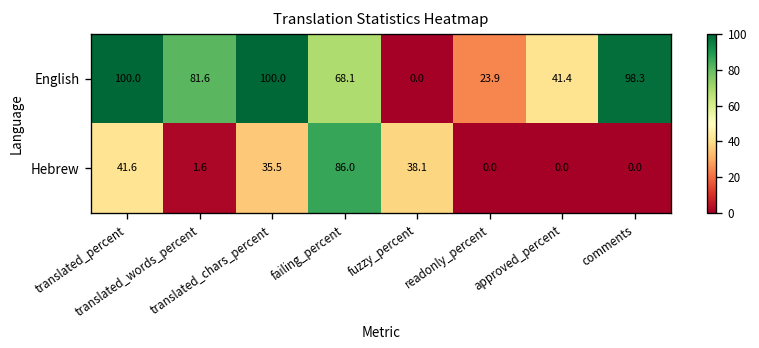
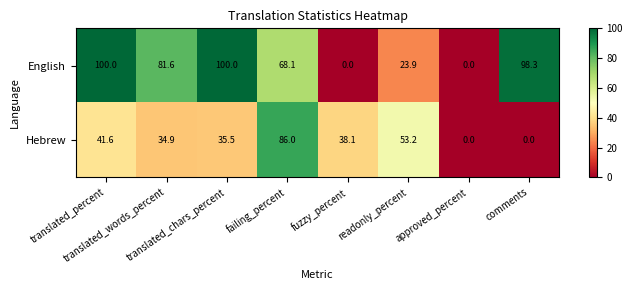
English, approved_percent: 41.4 -> 0.0
Hebrew, translated_words_percent: 1.6 -> 34.9
Hebrew, readonly_percent: 0.0 -> 53.2
